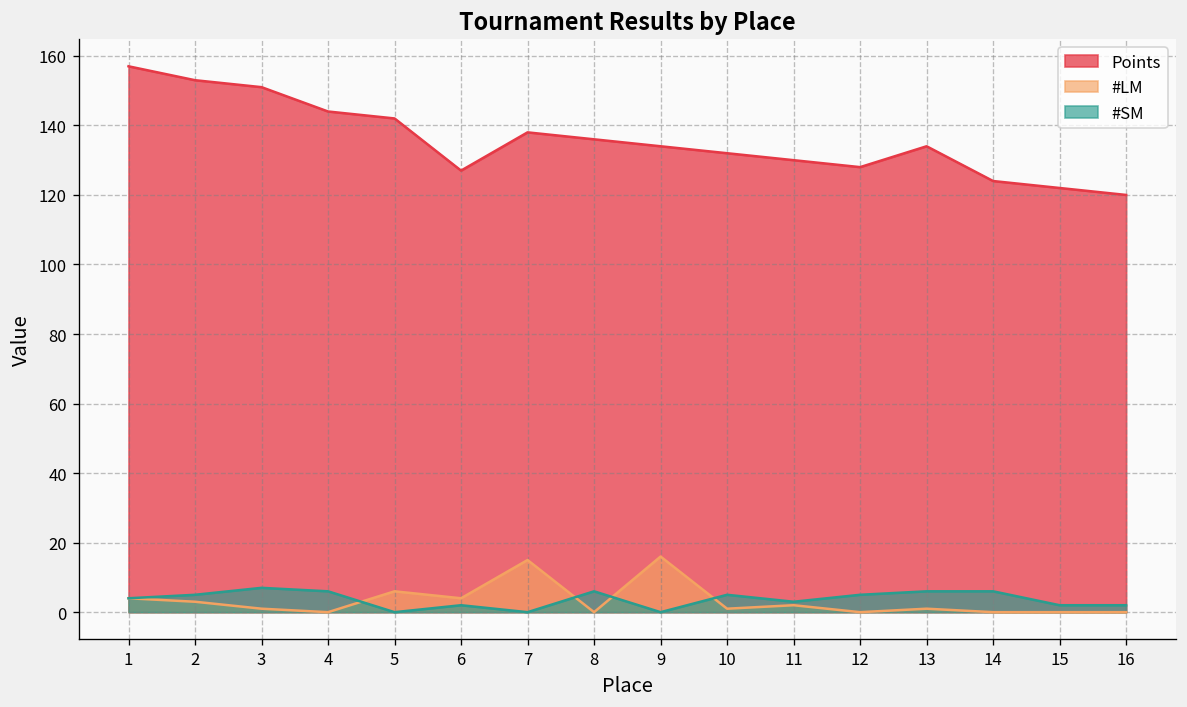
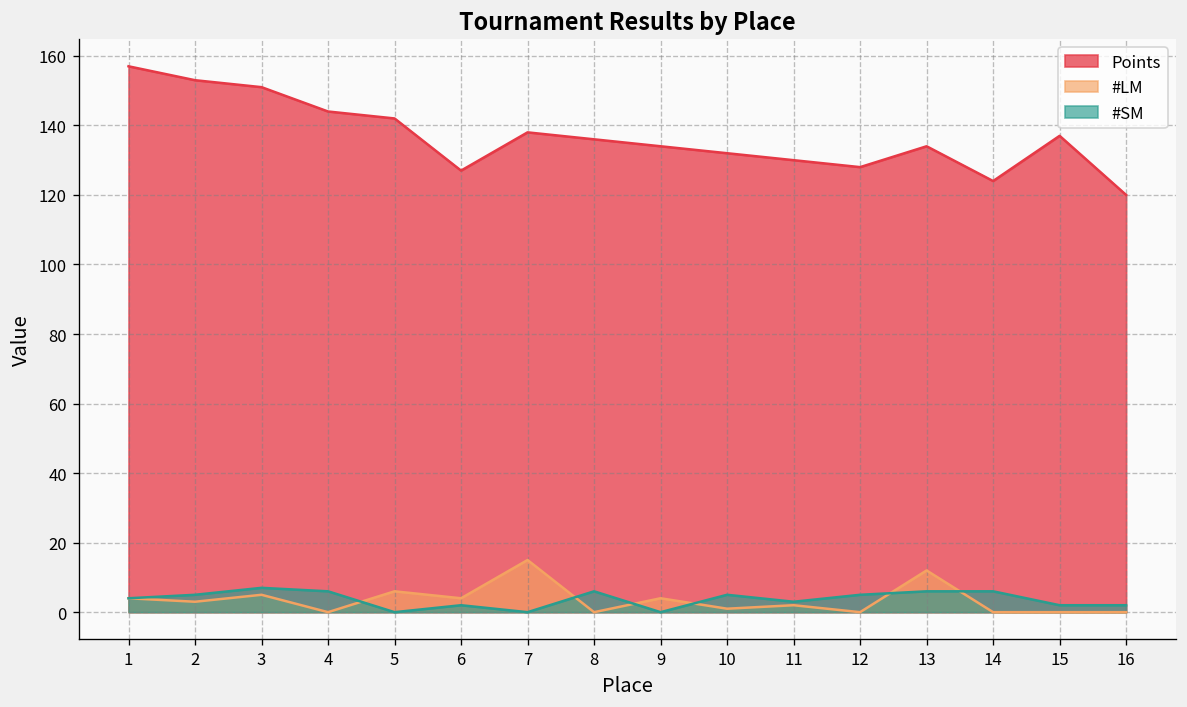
#LM, 3: 1 -> 5
#LM, 9: 16 -> 4
#LM, 13: 1 -> 12
Points, 15: 122 -> 137
